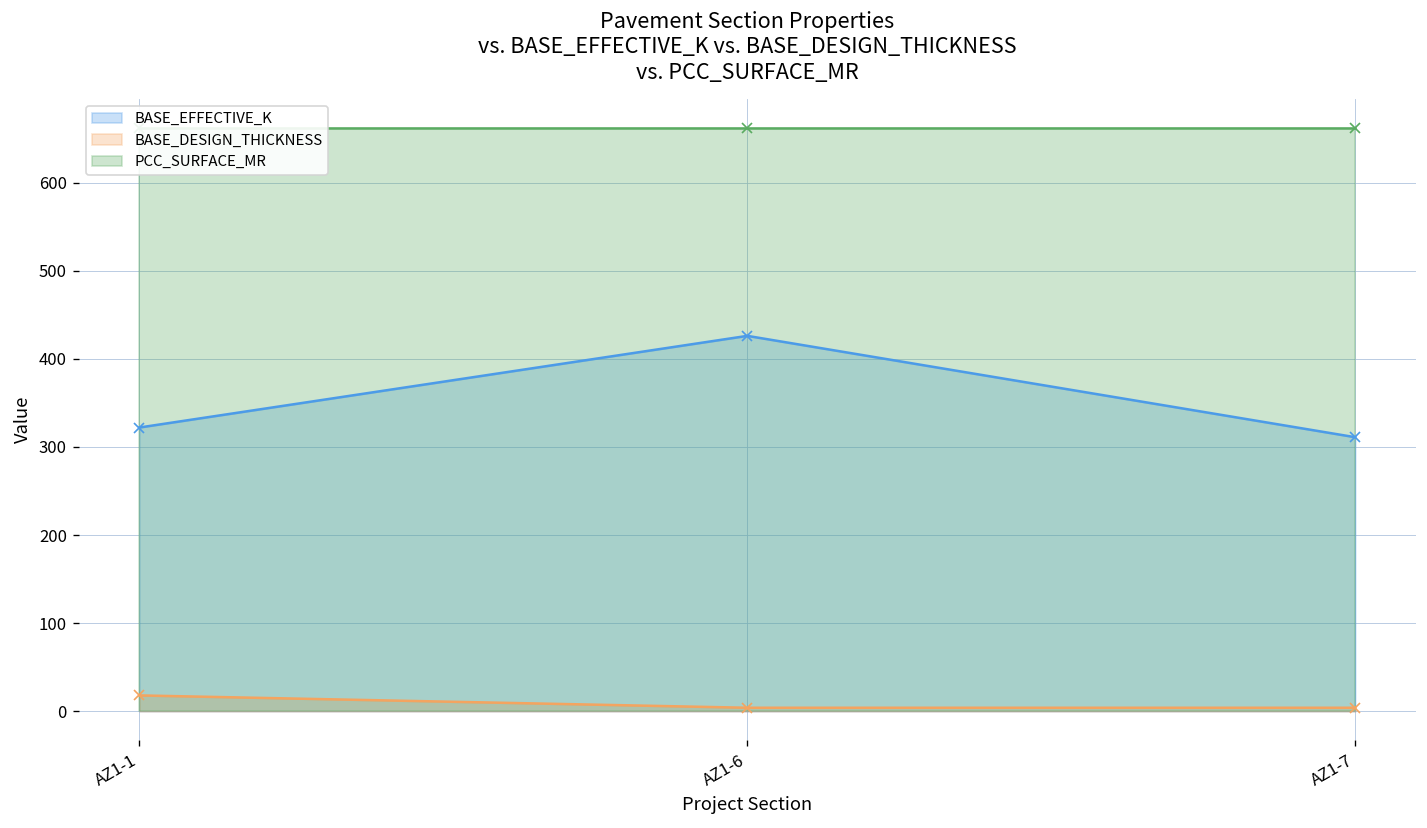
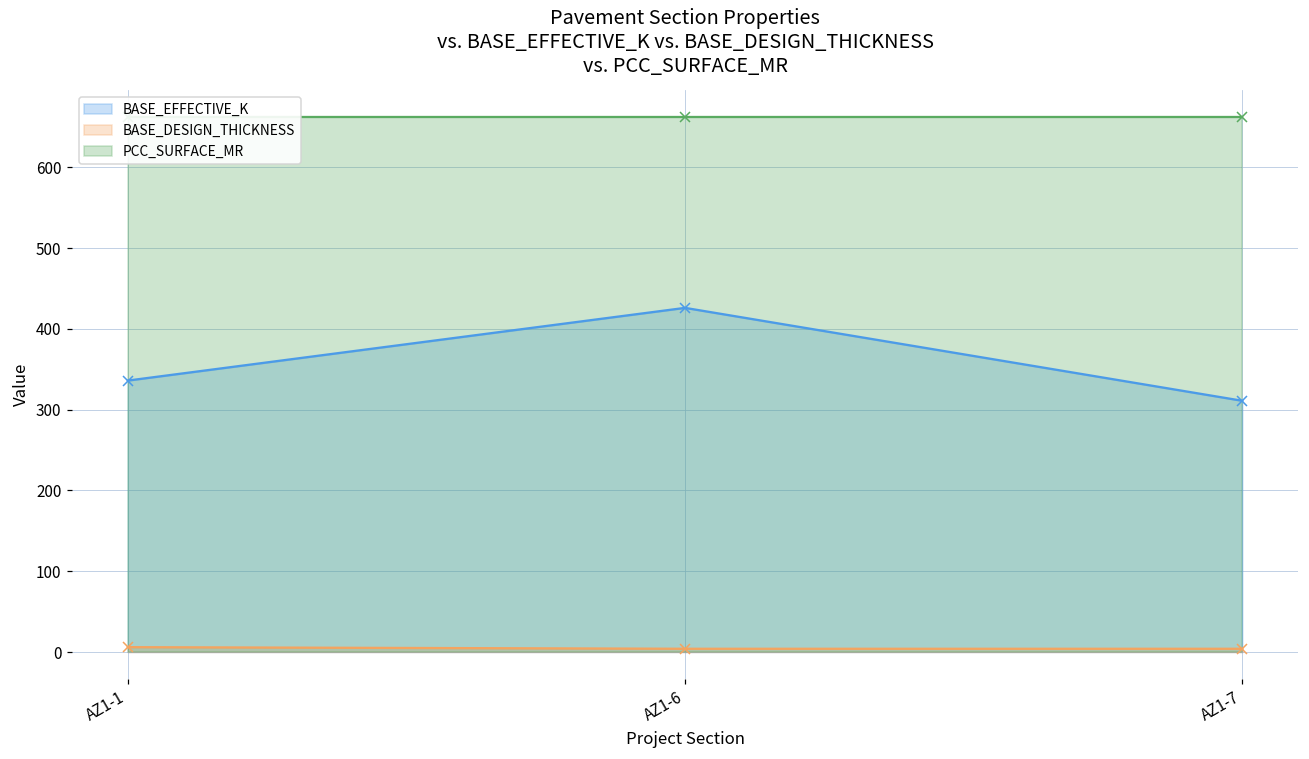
BASE_EFFECTIVE_K, AZ1-1: 320 -> 340
BASE_DESIGN_THICKNESS, AZ1-1: 20 -> 10
